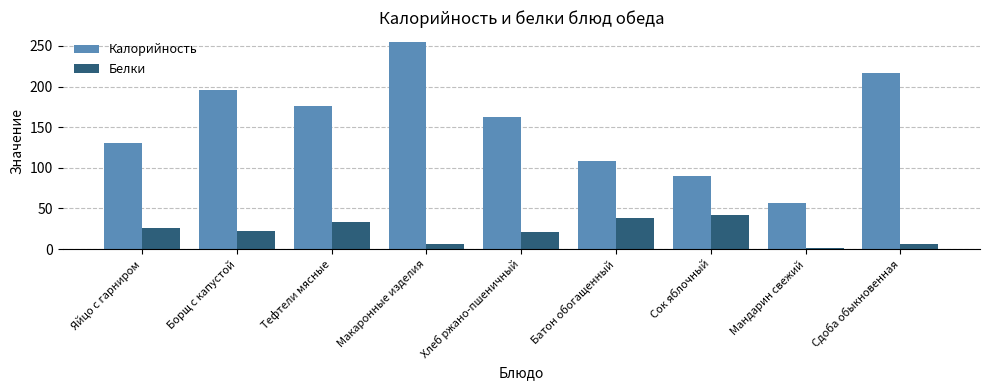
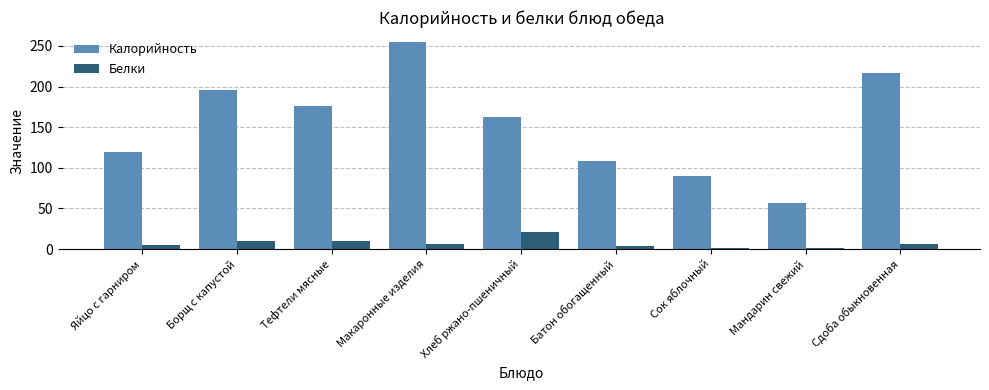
Калорийность, Яйцо с гарниром: 130 -> 120
Белки, Яйцо с гарниром: 30 -> 10
Белки, Борщ с капустой: 20 -> 10
Белки, Тефтели мясные: 30 -> 10
Белки, Батон обогащенный: 40 -> 0
Белки, Сок яблочный: 40 -> 0
